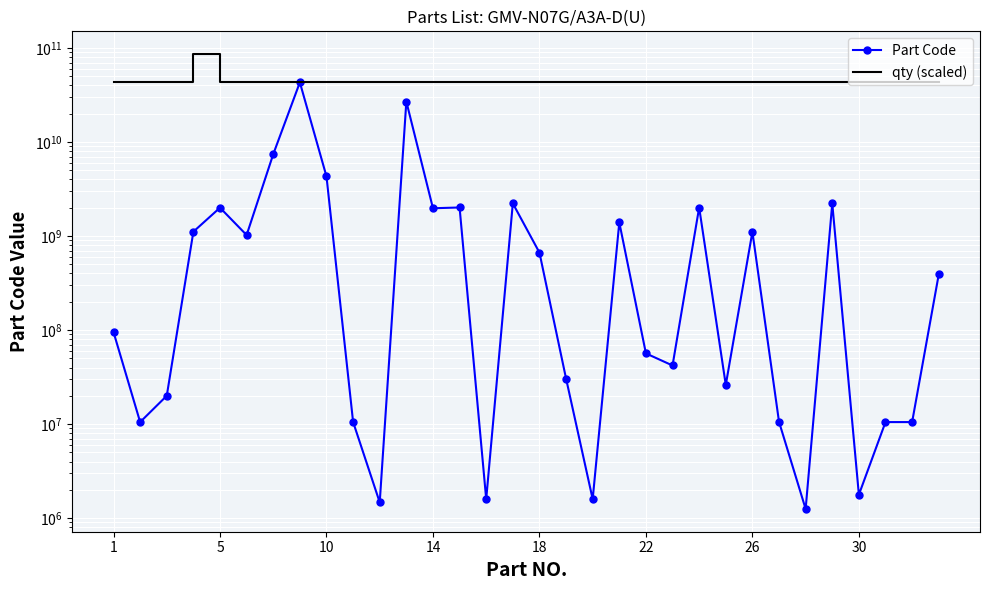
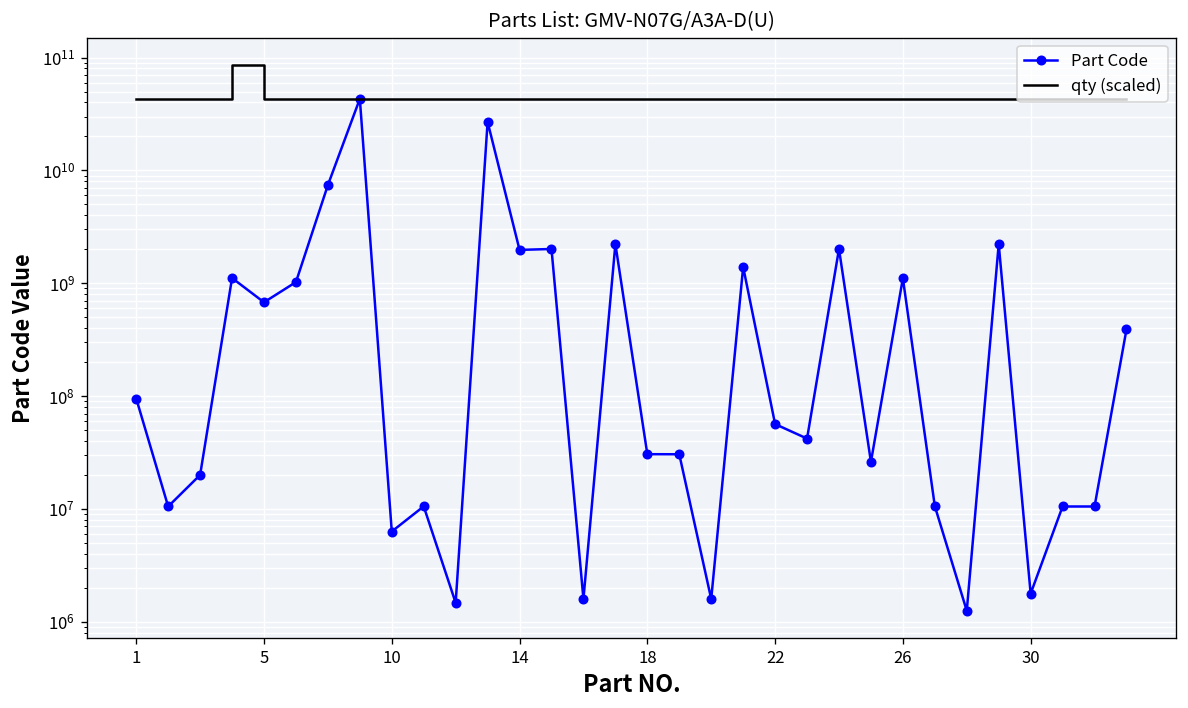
Part Code, 5: 2000000000 -> 700000000
Part Code, 10: 4000000000 -> 6000000
Part Code, 18: 700000000 -> 31000000
